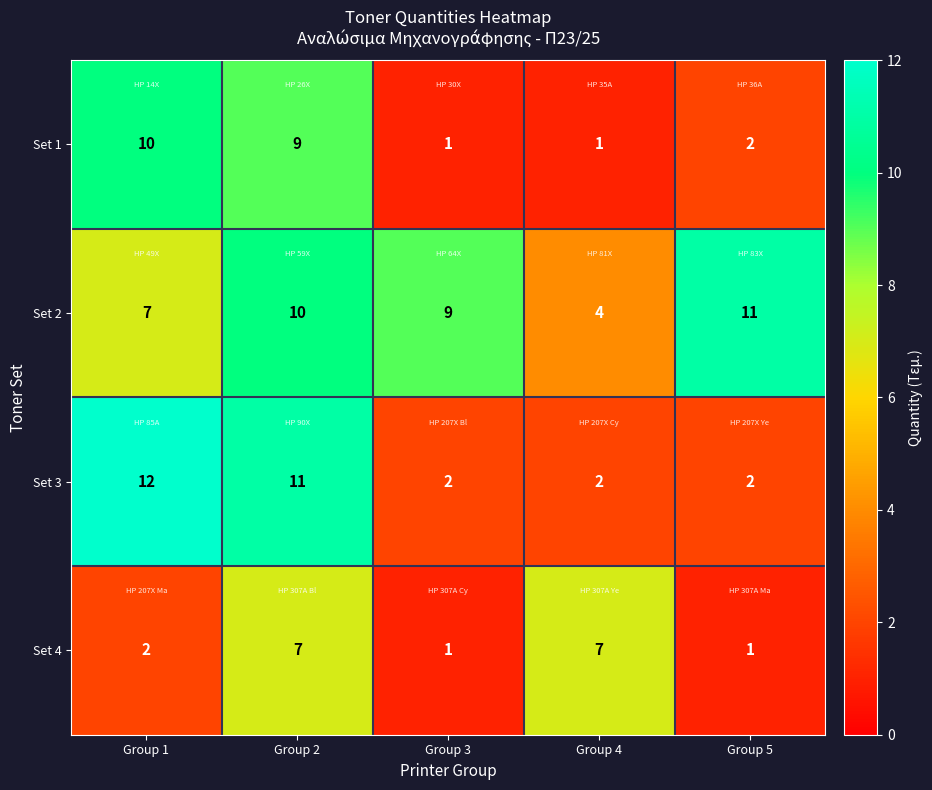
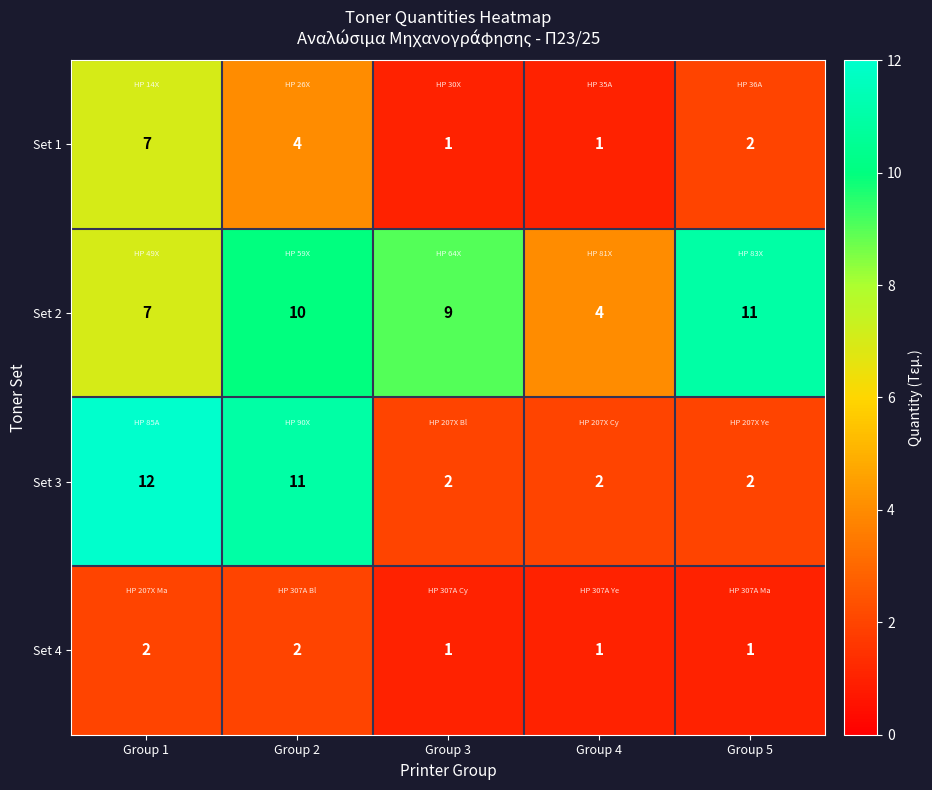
Set 1, Group 1: 10 -> 7
Set 1, Group 2: 9 -> 4
Set 4, Group 2: 7 -> 2
Set 4, Group 4: 7 -> 1
